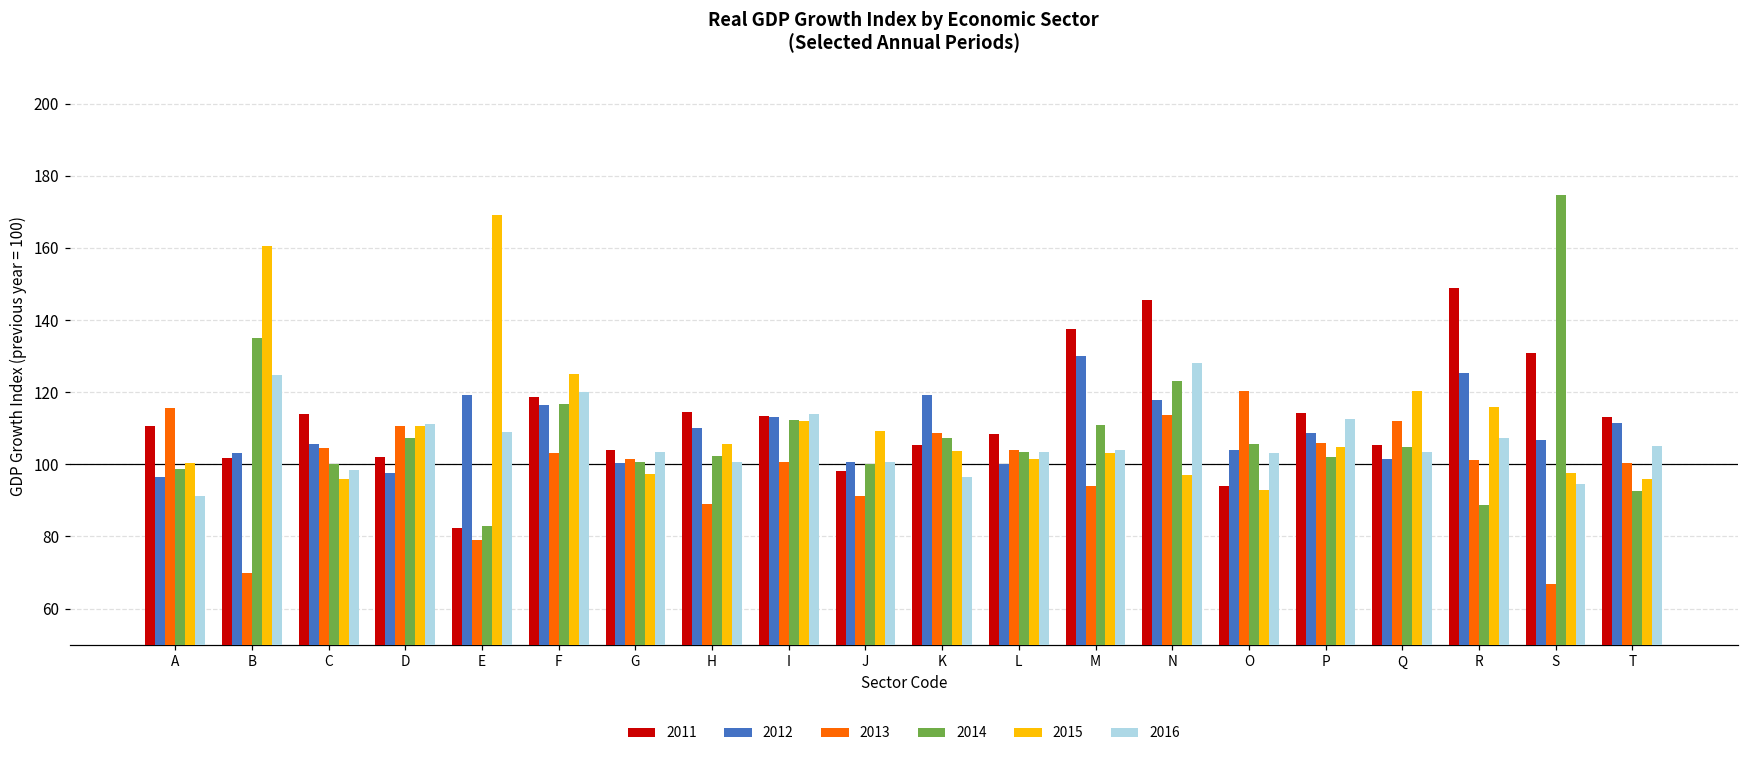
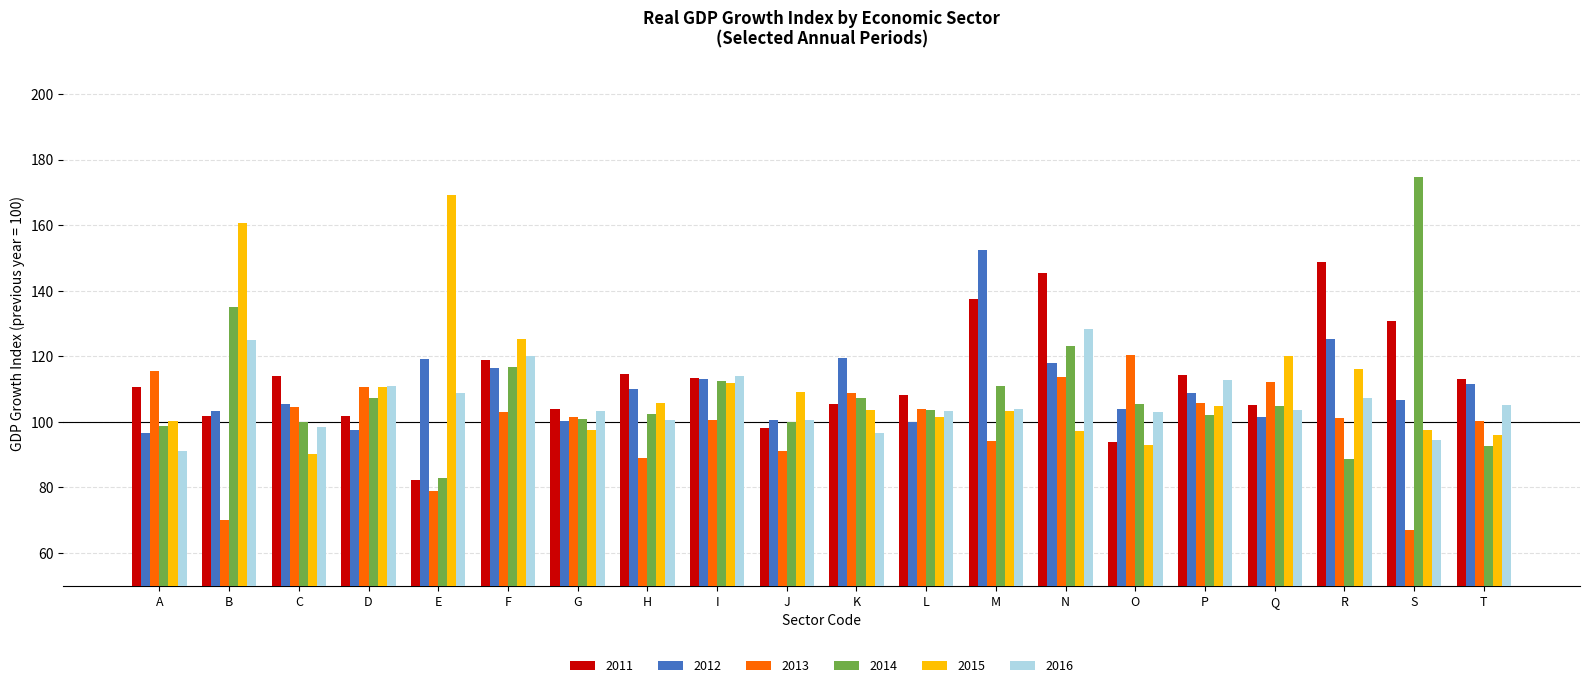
2015, C: 96 -> 90
2012, M: 130 -> 153
